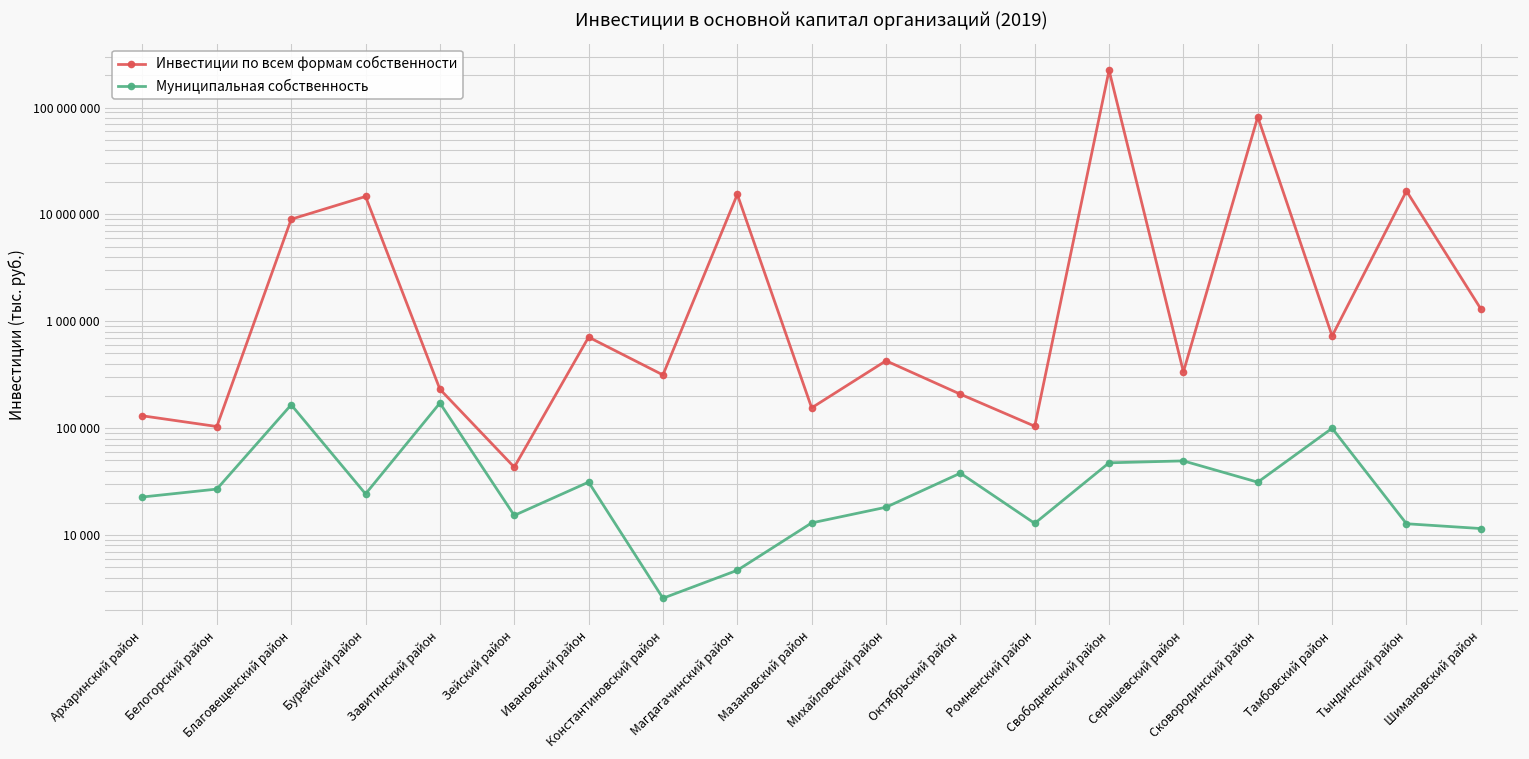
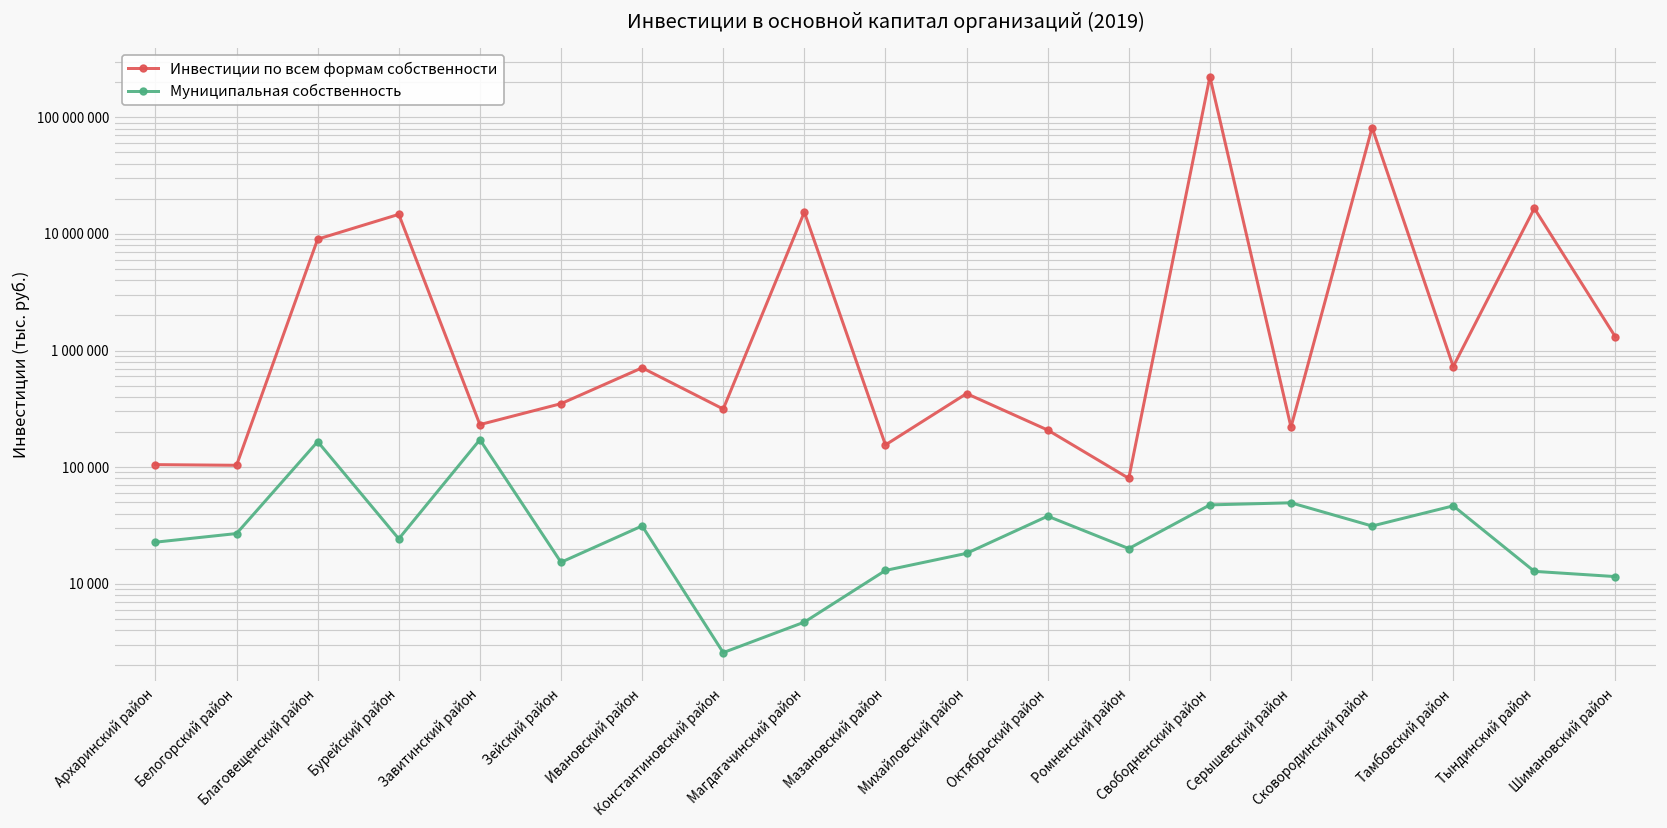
Инвестиции по всем формам собственности, Архаринский район: 130000 -> 110000
Инвестиции по всем формам собственности, Зейский район: 40000 -> 350000
Инвестиции по всем формам собственности, Ромненский район: 100000 -> 80000
Муниципальная собственность, Ромненский район: 13000 -> 20000
Инвестиции по всем формам собственности, Серышевский район: 340000 -> 220000
Муниципальная собственность, Тамбовский район: 100000 -> 50000
